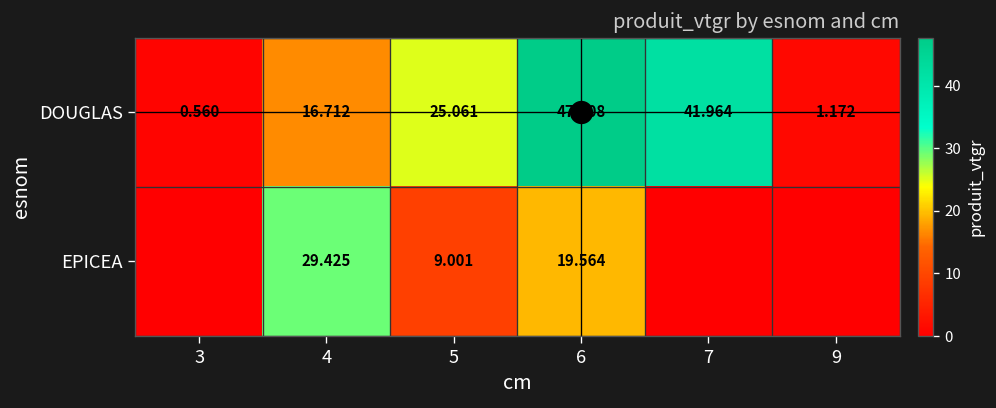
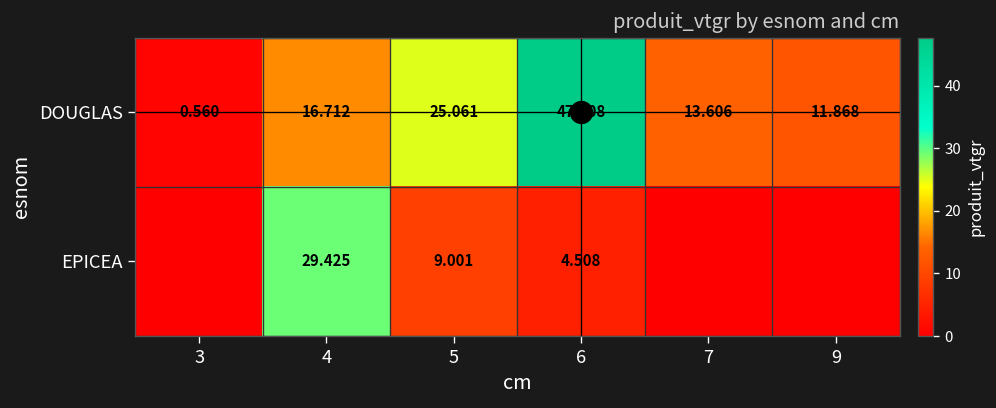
DOUGLAS, 7: 41.964 -> 13.606
DOUGLAS, 9: 1.172 -> 11.868
EPICEA, 6: 19.564 -> 4.508
